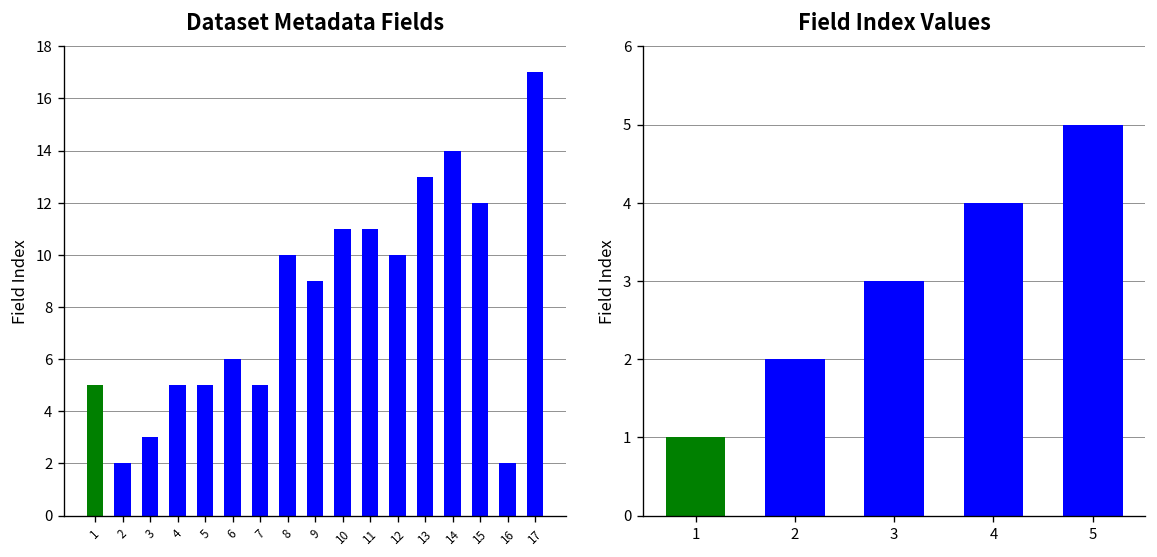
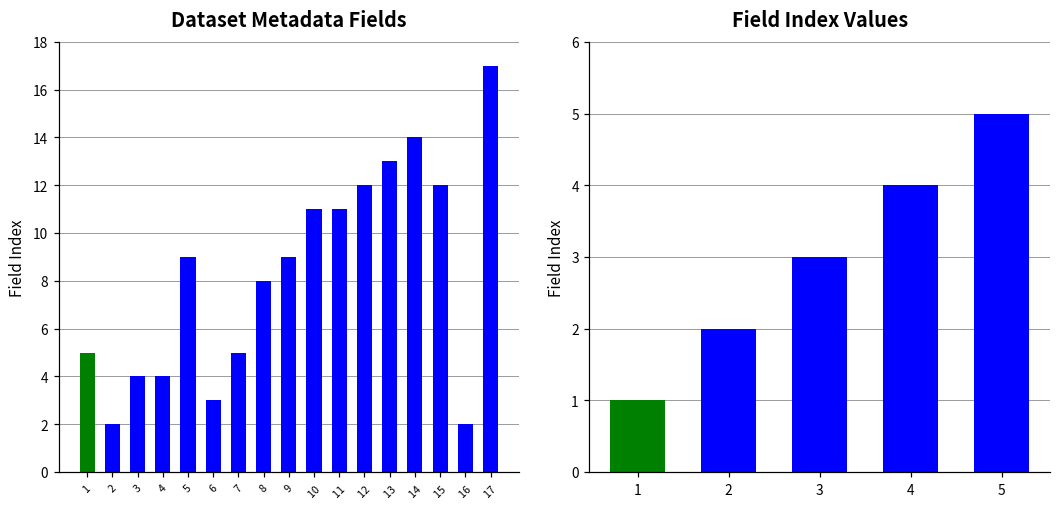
Dataset Metadata Fields, 3: 3 -> 4
Dataset Metadata Fields, 4: 5 -> 4
Dataset Metadata Fields, 5: 5 -> 9
Dataset Metadata Fields, 6: 6 -> 3
Dataset Metadata Fields, 8: 10 -> 8
Dataset Metadata Fields, 12: 10 -> 12
